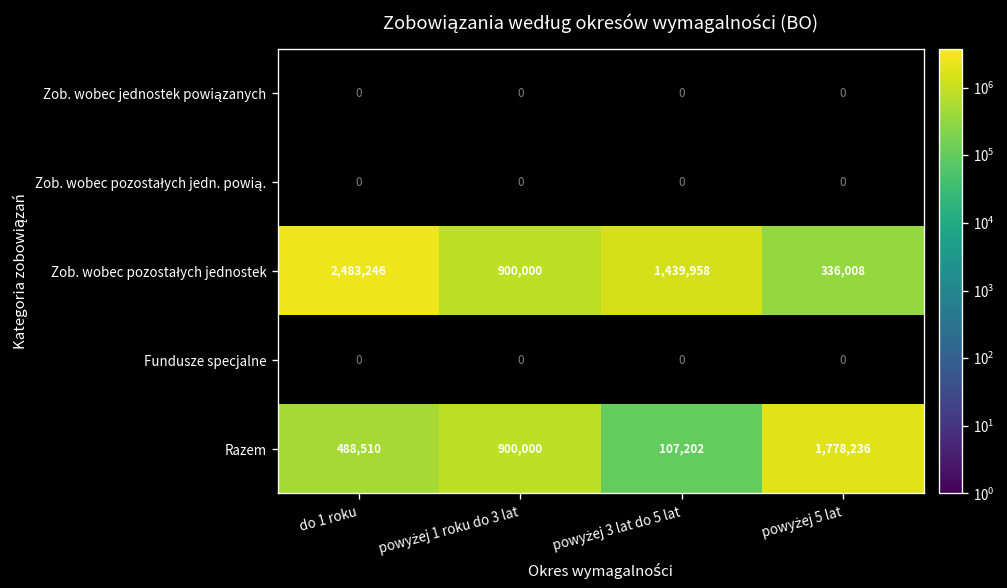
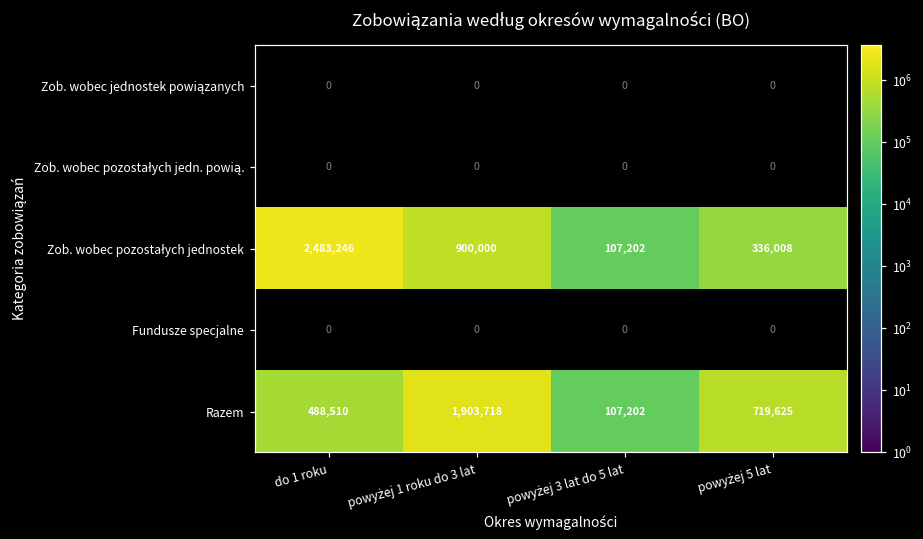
Zob. wobec pozostałych jednostek, powyżej 3 lat do 5 lat: 1,439,958 -> 107,202
Razem, powyżej 1 roku do 3 lat: 900,000 -> 1,903,718
Razem, powyżej 5 lat: 1,778,236 -> 719,625
